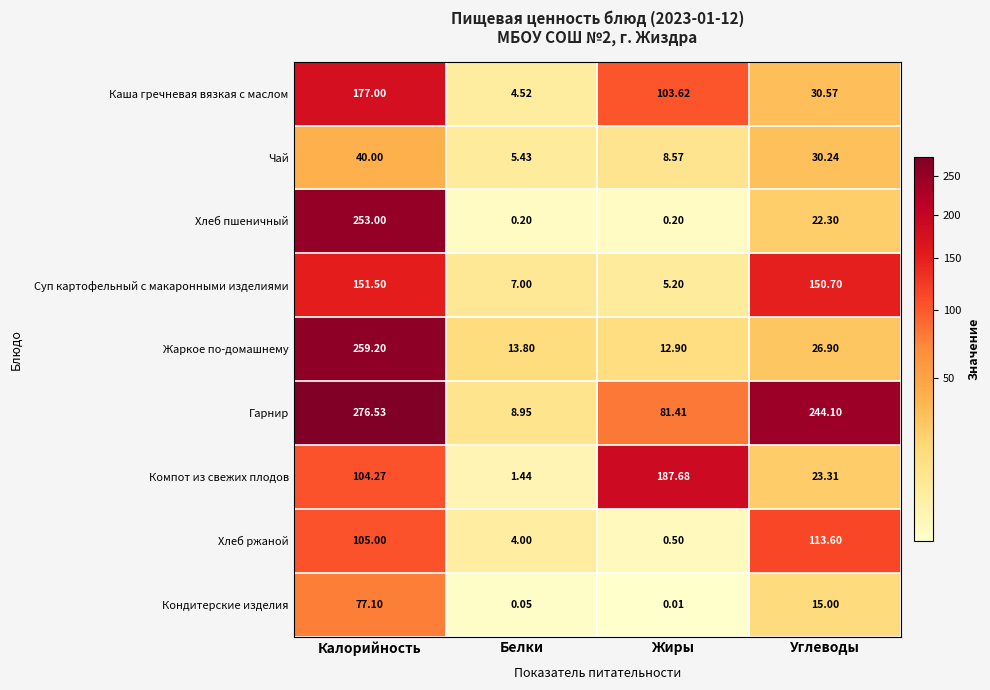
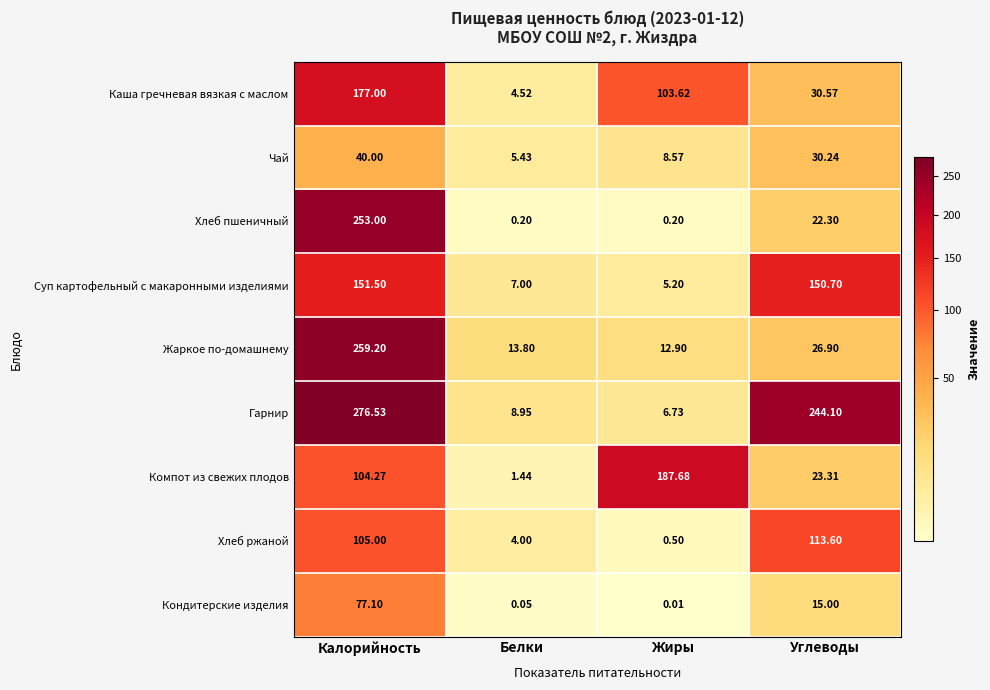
Гарнир, Жиры: 81.41 -> 6.73
